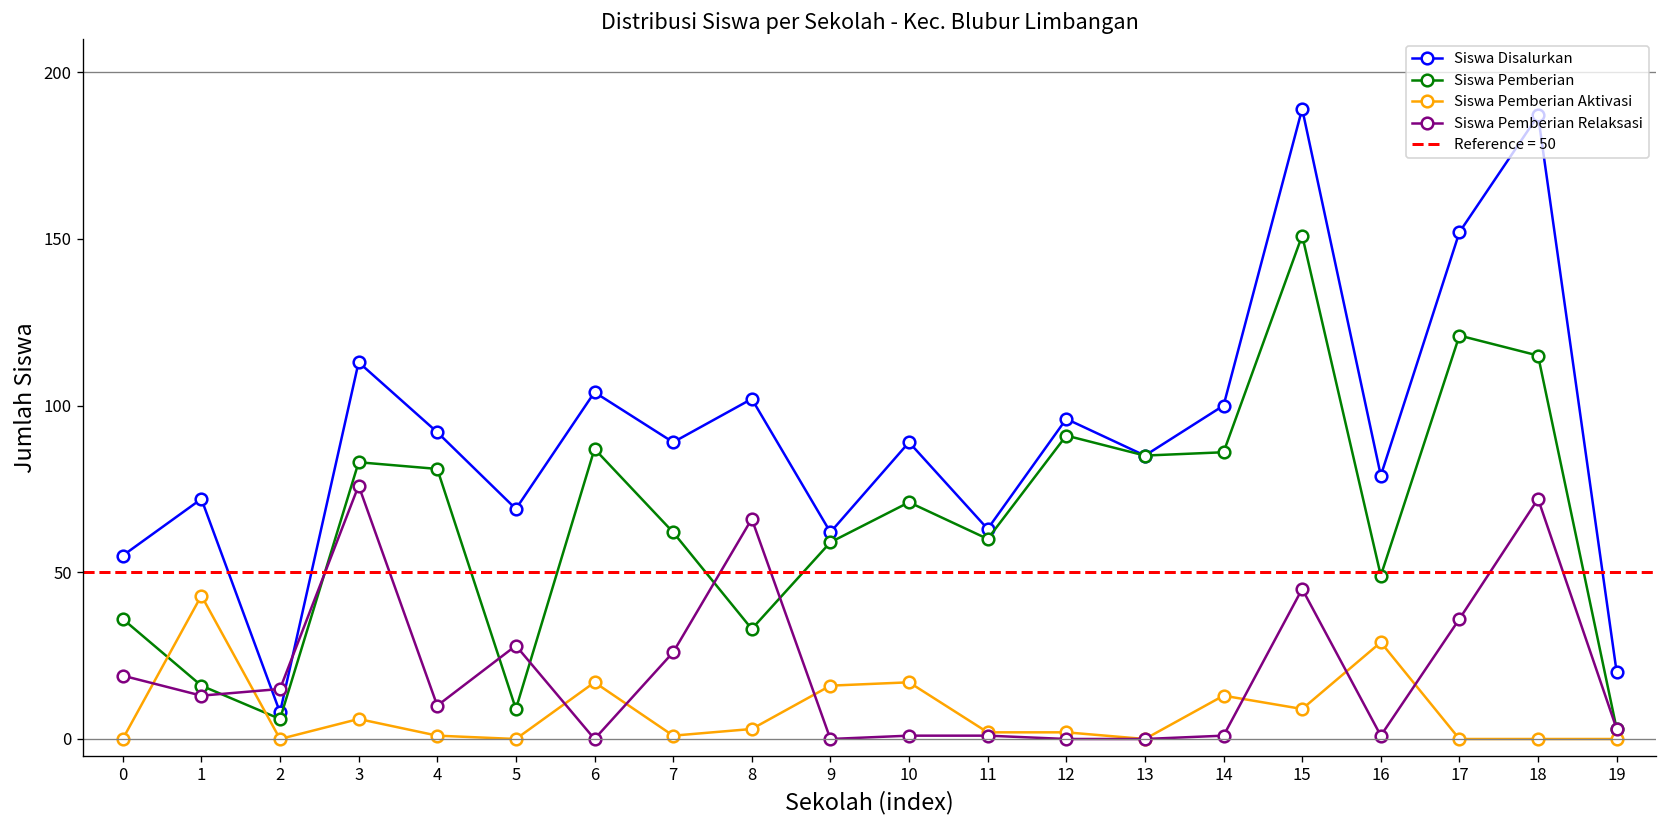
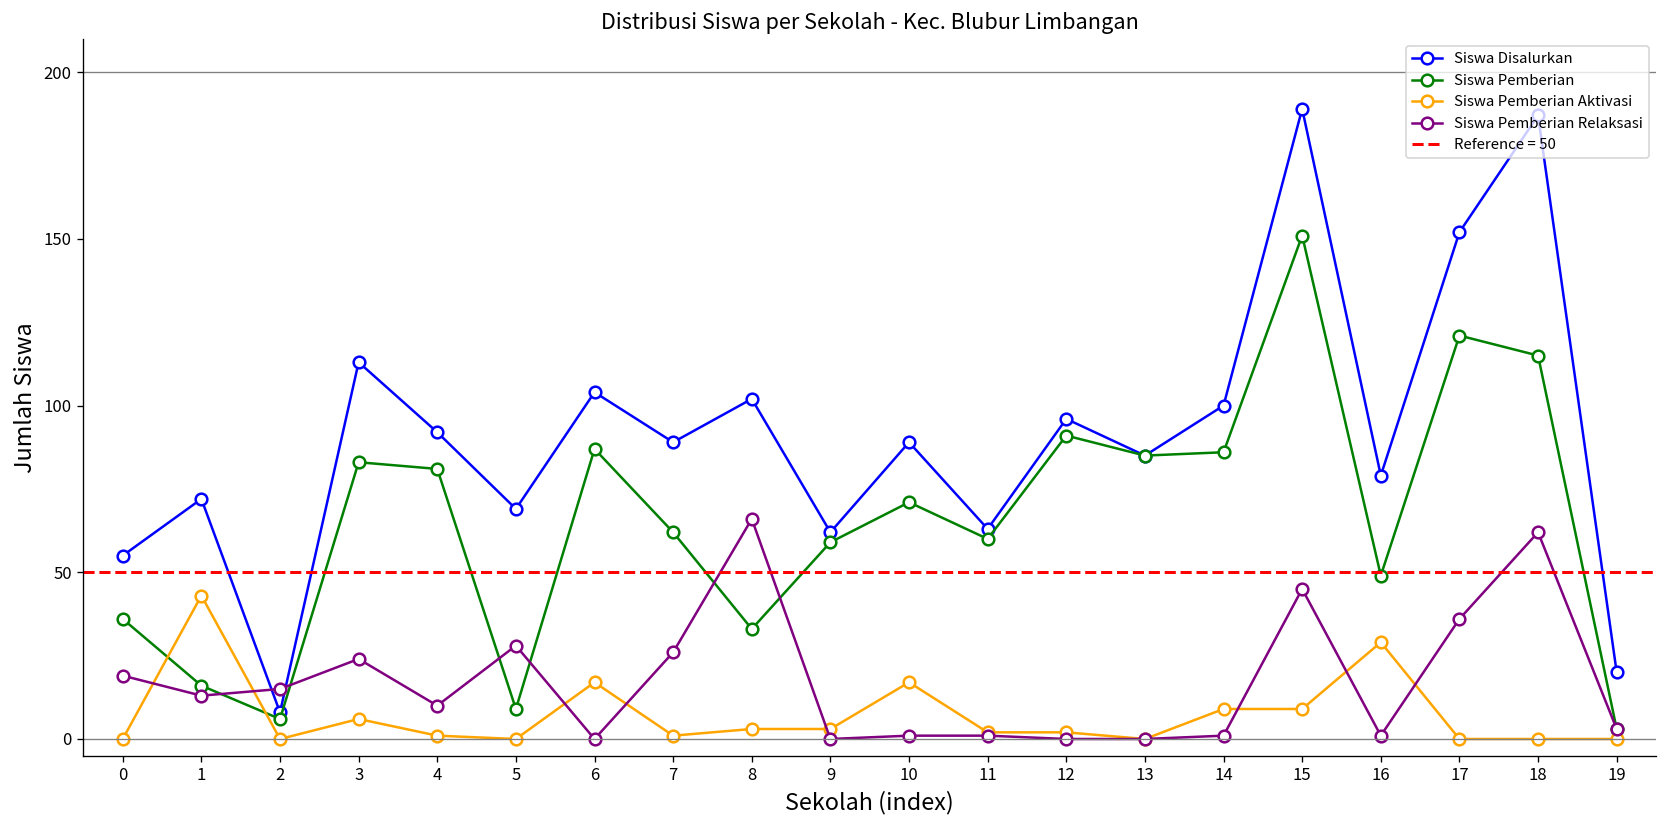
Siswa Pemberian Relaksasi, 3: 76 -> 24
Siswa Pemberian Aktivasi, 9: 16 -> 3
Siswa Pemberian Aktivasi, 14: 13 -> 9
Siswa Pemberian Relaksasi, 18: 72 -> 62
